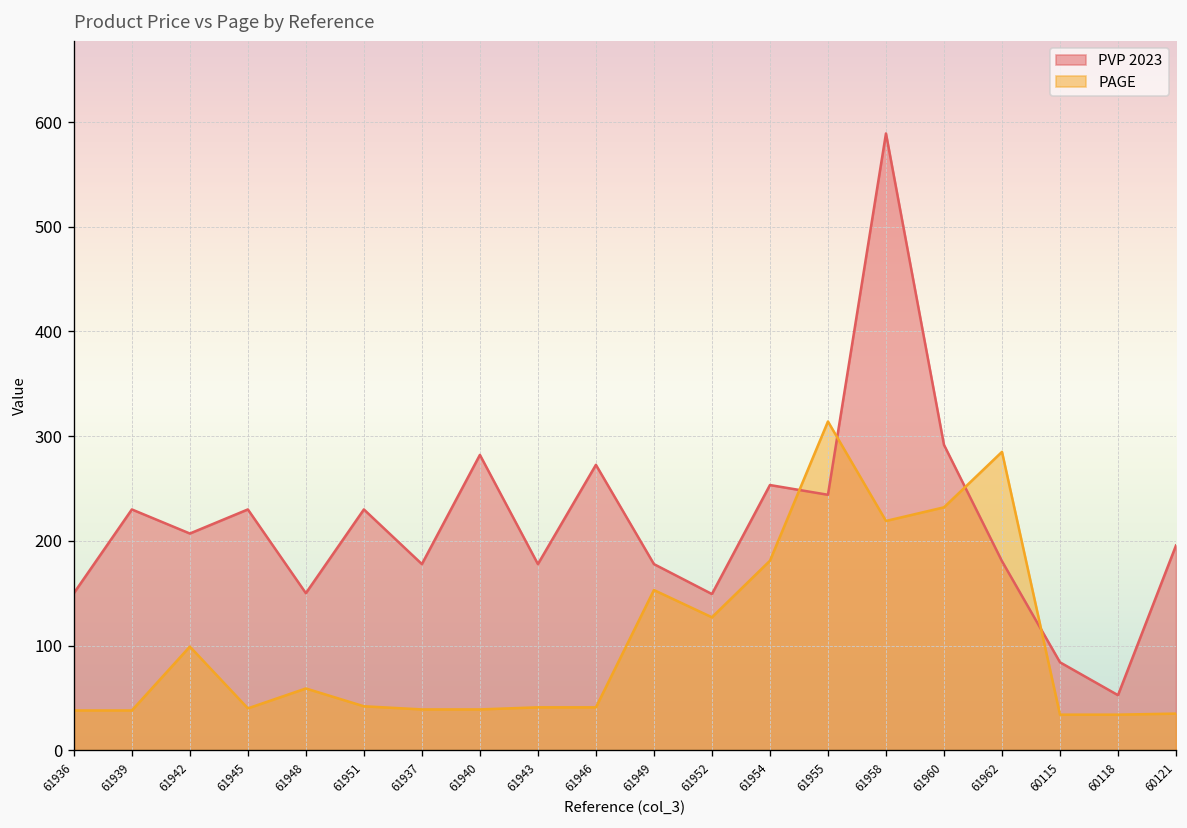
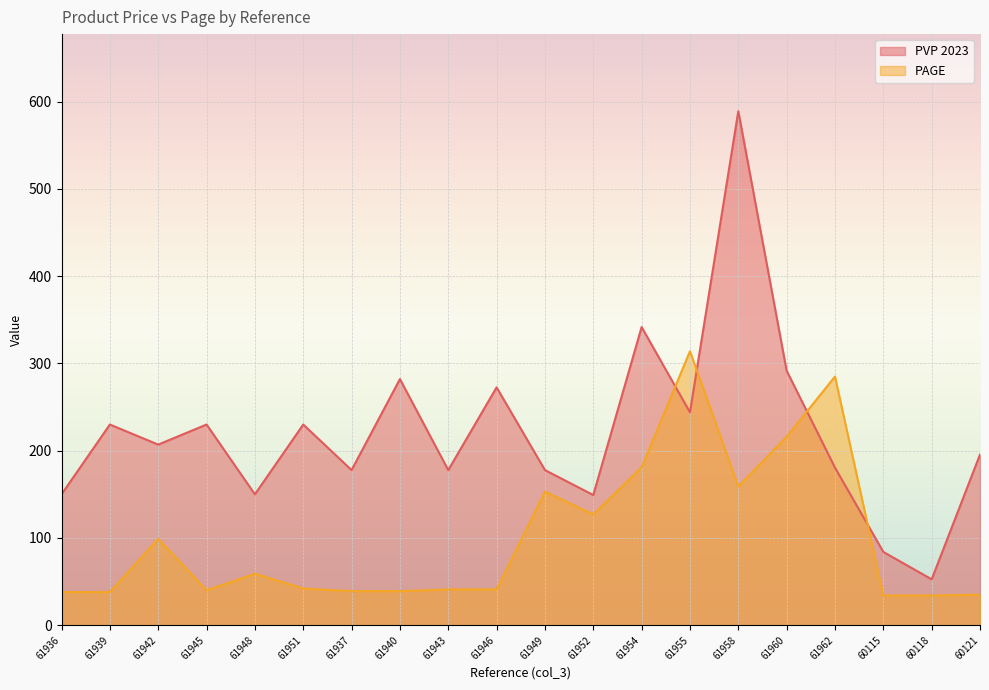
PVP 2023, 61954: 250 -> 340
PAGE, 61958: 220 -> 160
PAGE, 61960: 230 -> 220
